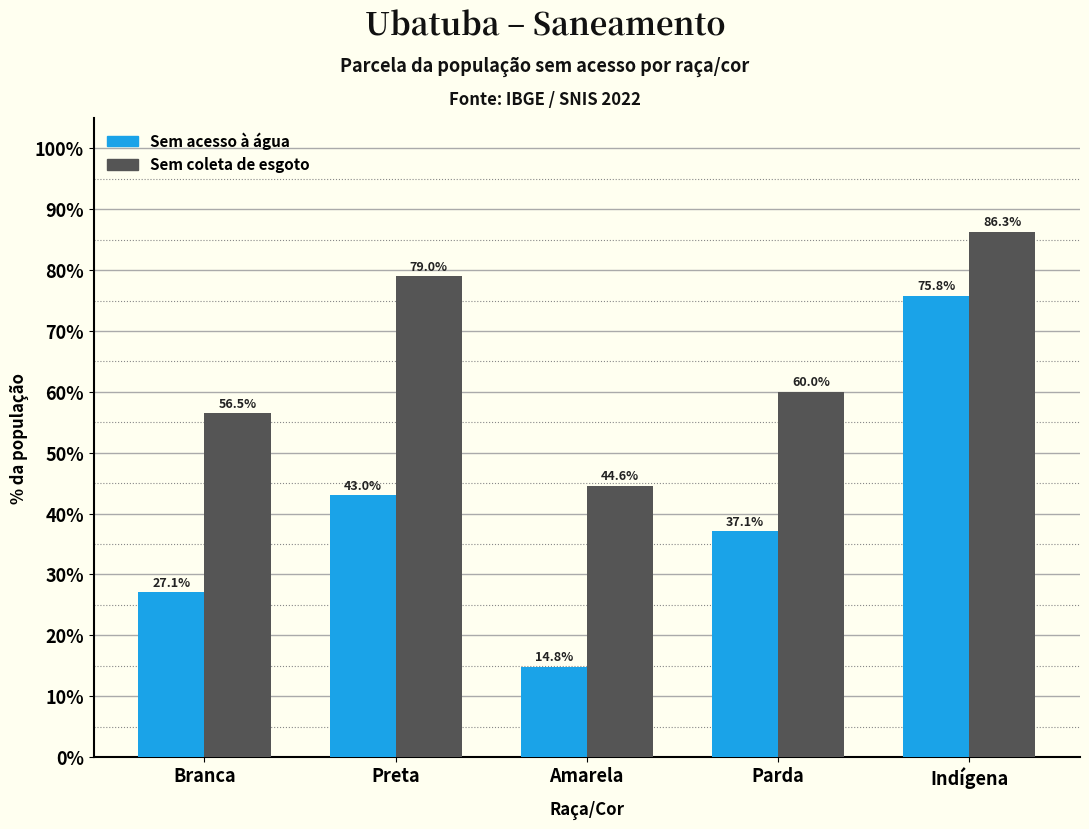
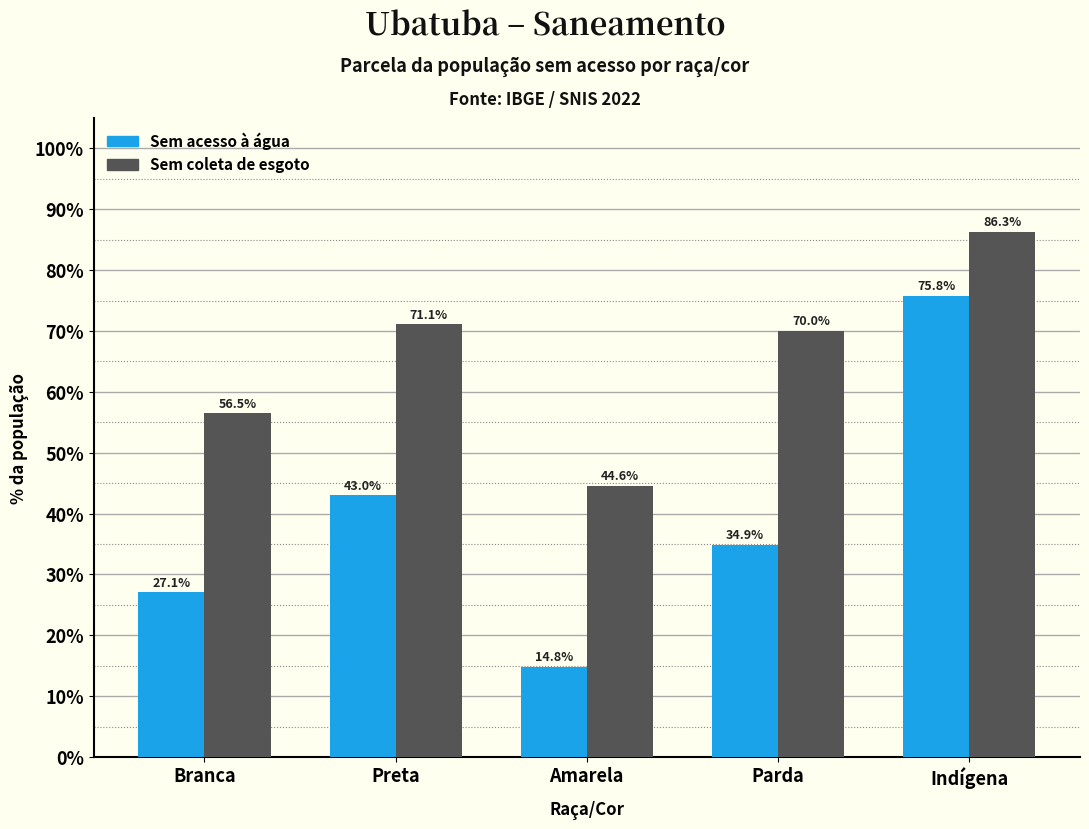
Sem coleta de esgoto, Preta: 79.0% -> 71.1%
Sem acesso à água, Parda: 37.1% -> 34.9%
Sem coleta de esgoto, Parda: 60.0% -> 70.0%
